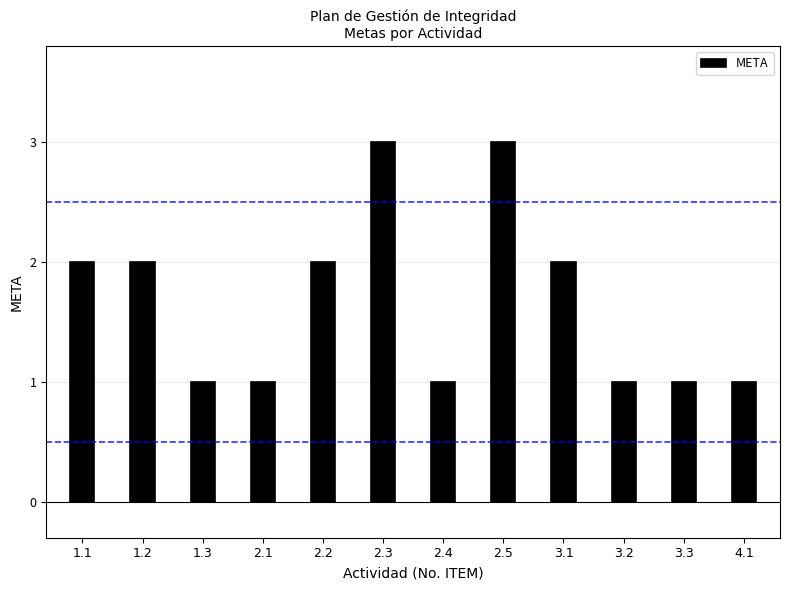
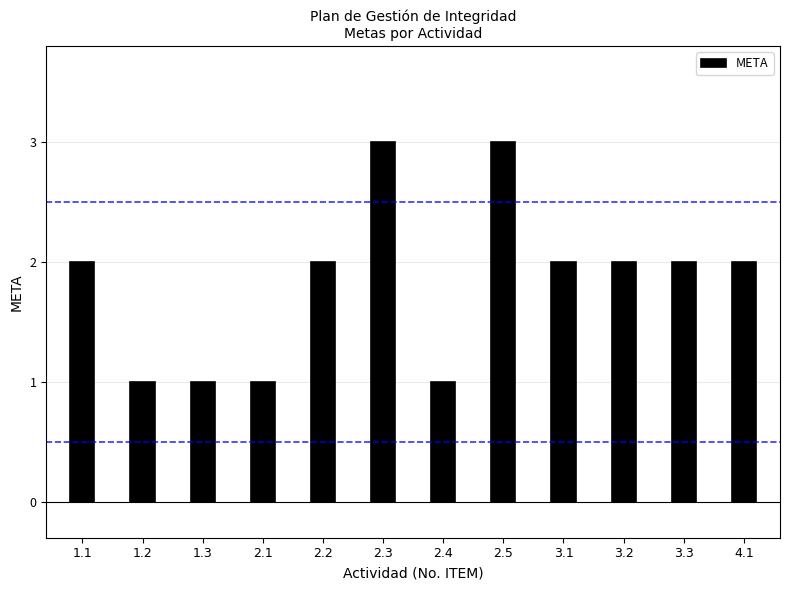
1.2: 2 -> 1
3.2: 1 -> 2
3.3: 1 -> 2
4.1: 1 -> 2
